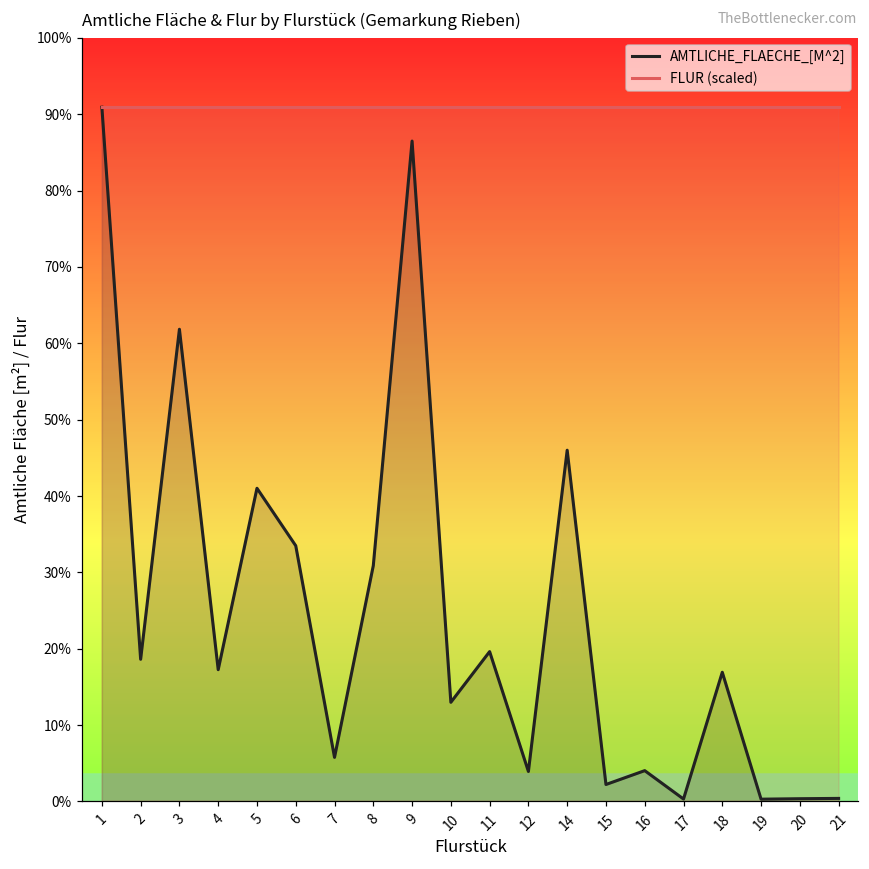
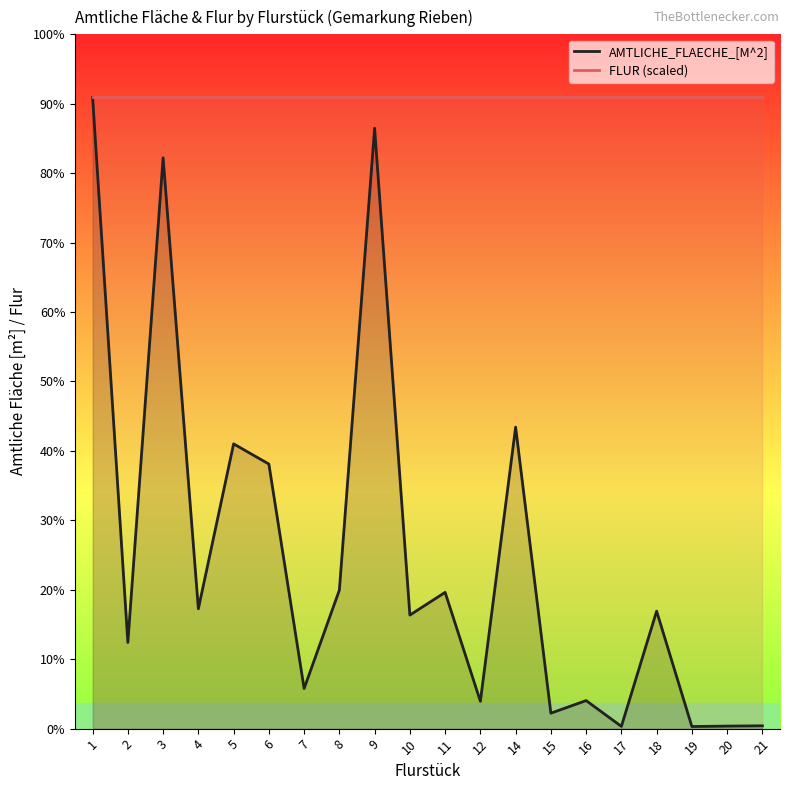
AMTLICHE_FLAECHE_[M^2], 2: 19% -> 12%
AMTLICHE_FLAECHE_[M^2], 3: 62% -> 82%
AMTLICHE_FLAECHE_[M^2], 6: 33% -> 38%
AMTLICHE_FLAECHE_[M^2], 8: 31% -> 20%
AMTLICHE_FLAECHE_[M^2], 10: 13% -> 16%
AMTLICHE_FLAECHE_[M^2], 14: 46% -> 43%
